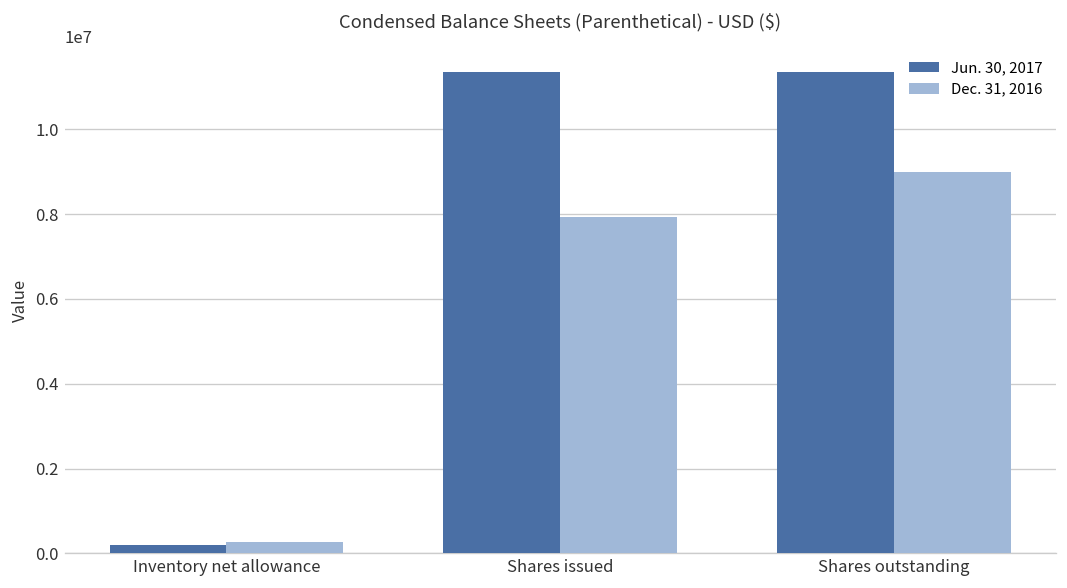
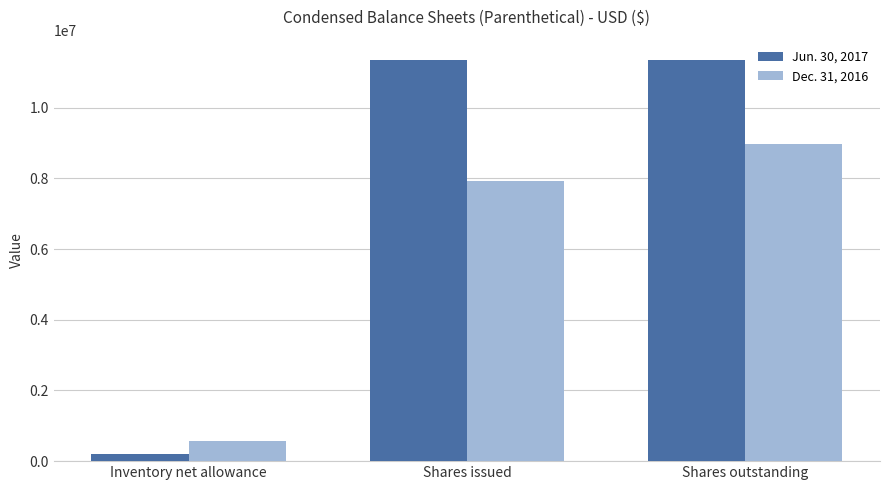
Dec. 31, 2016, Inventory net allowance: 300000 -> 600000
